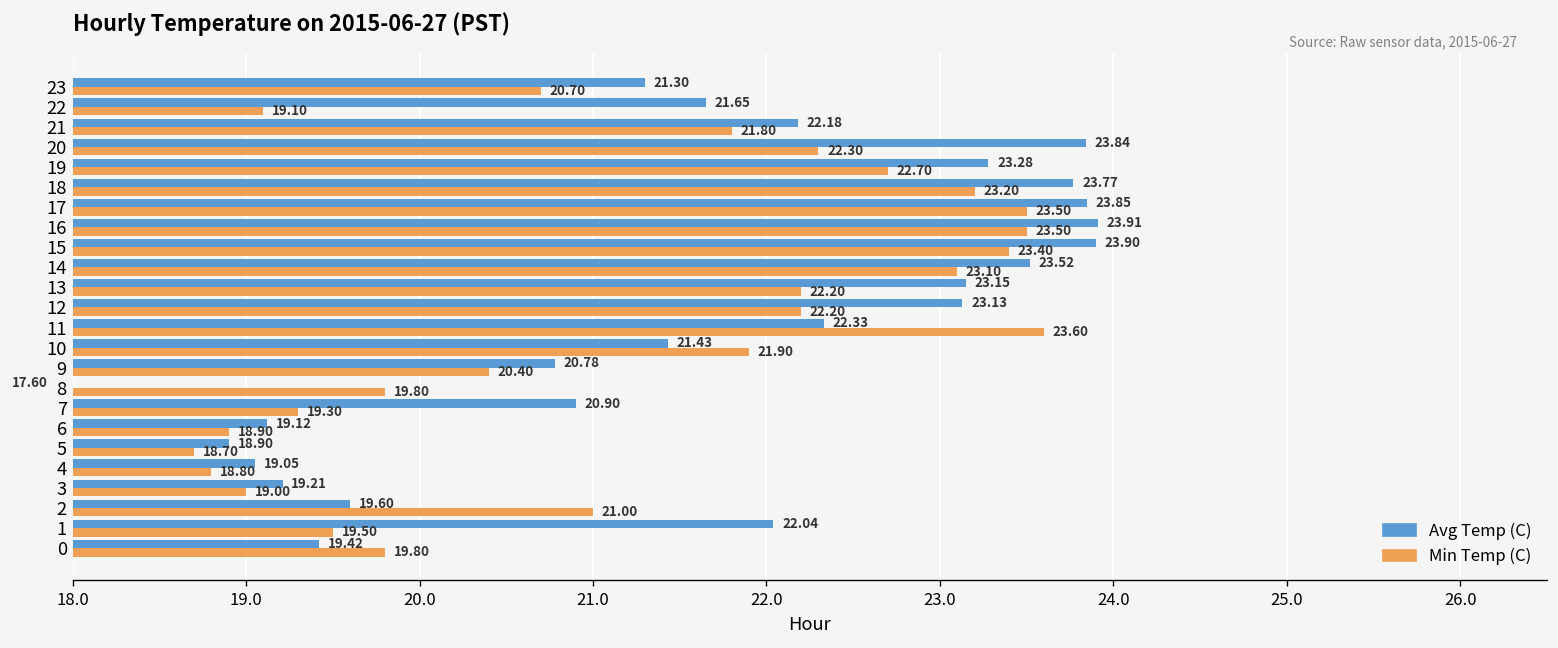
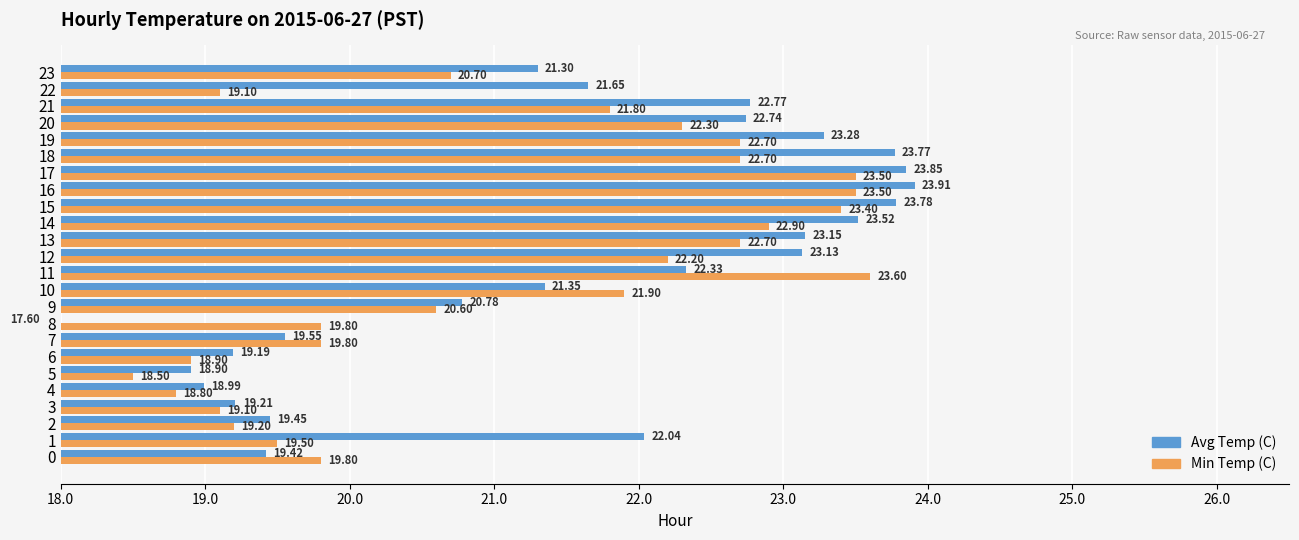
Avg Temp (C), 21: 22.18 -> 22.77
Avg Temp (C), 20: 23.84 -> 22.74
Min Temp (C), 18: 23.20 -> 22.70
Avg Temp (C), 15: 23.90 -> 23.78
Min Temp (C), 14: 23.10 -> 22.90
Min Temp (C), 13: 22.20 -> 22.70
Avg Temp (C), 10: 21.43 -> 21.35
Min Temp (C), 9: 20.40 -> 20.60
Avg Temp (C), 7: 20.90 -> 19.55
Min Temp (C), 7: 19.30 -> 19.80
Avg Temp (C), 6: 19.12 -> 19.19
Min Temp (C), 5: 18.70 -> 18.50
Avg Temp (C), 4: 19.05 -> 18.99
Min Temp (C), 3: 19.00 -> 19.10
Avg Temp (C), 2: 19.60 -> 19.45
Min Temp (C), 2: 21.00 -> 19.20
